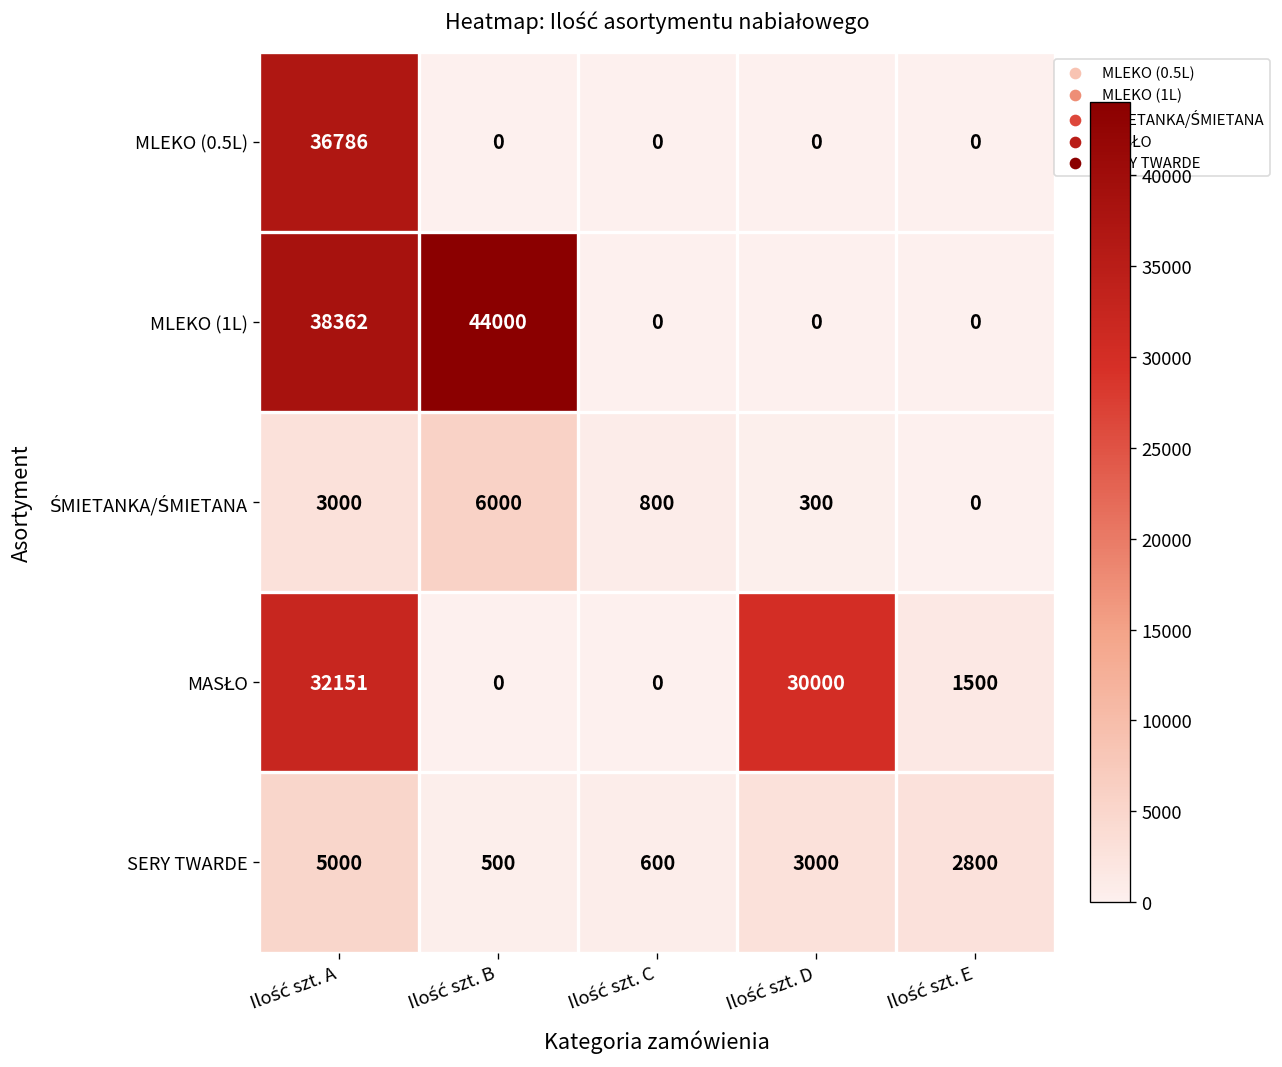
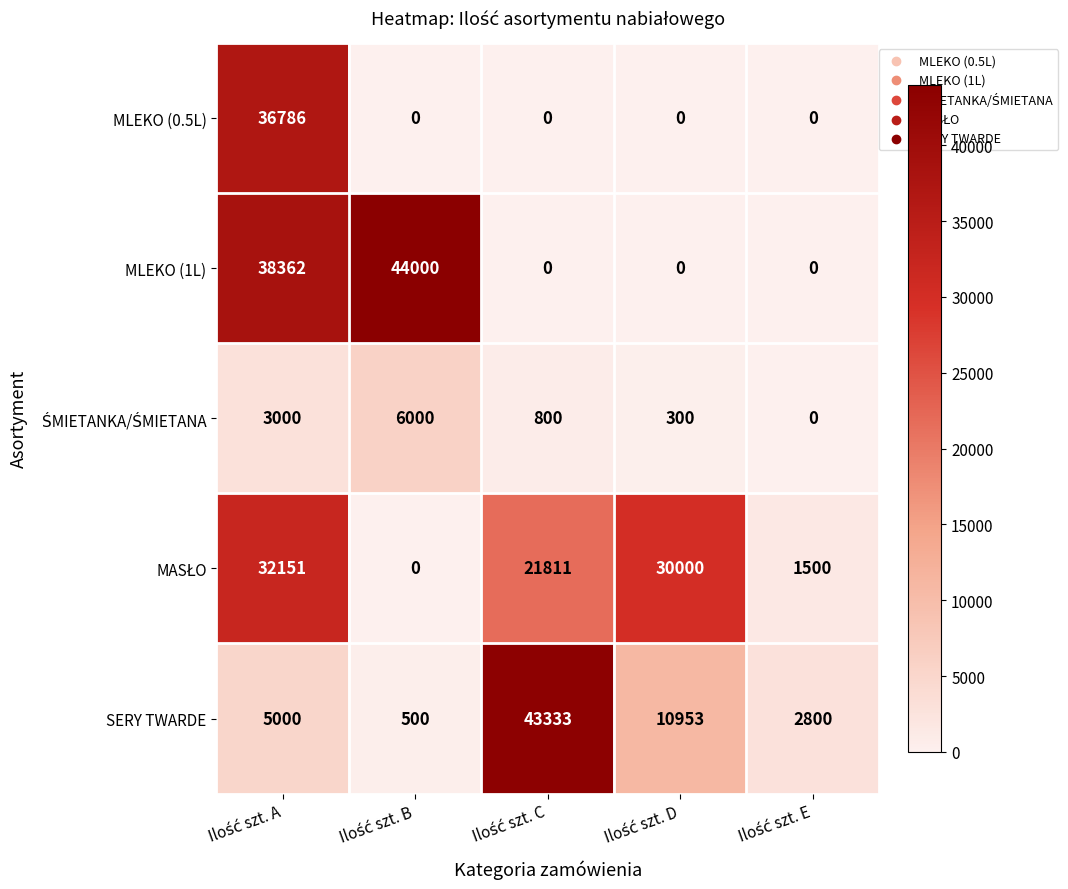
MASŁO, Ilość szt. C: 0 -> 21811
SERY TWARDE, Ilość szt. C: 600 -> 43333
SERY TWARDE, Ilość szt. D: 3000 -> 10953
